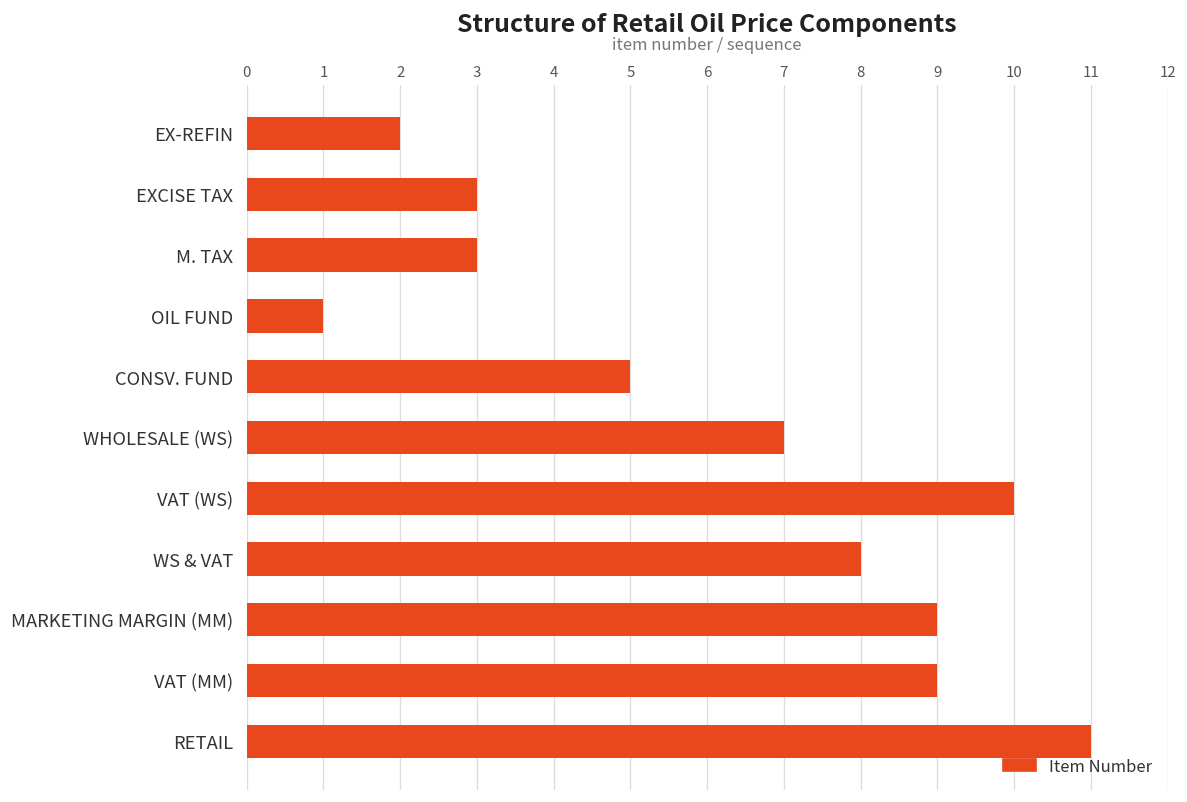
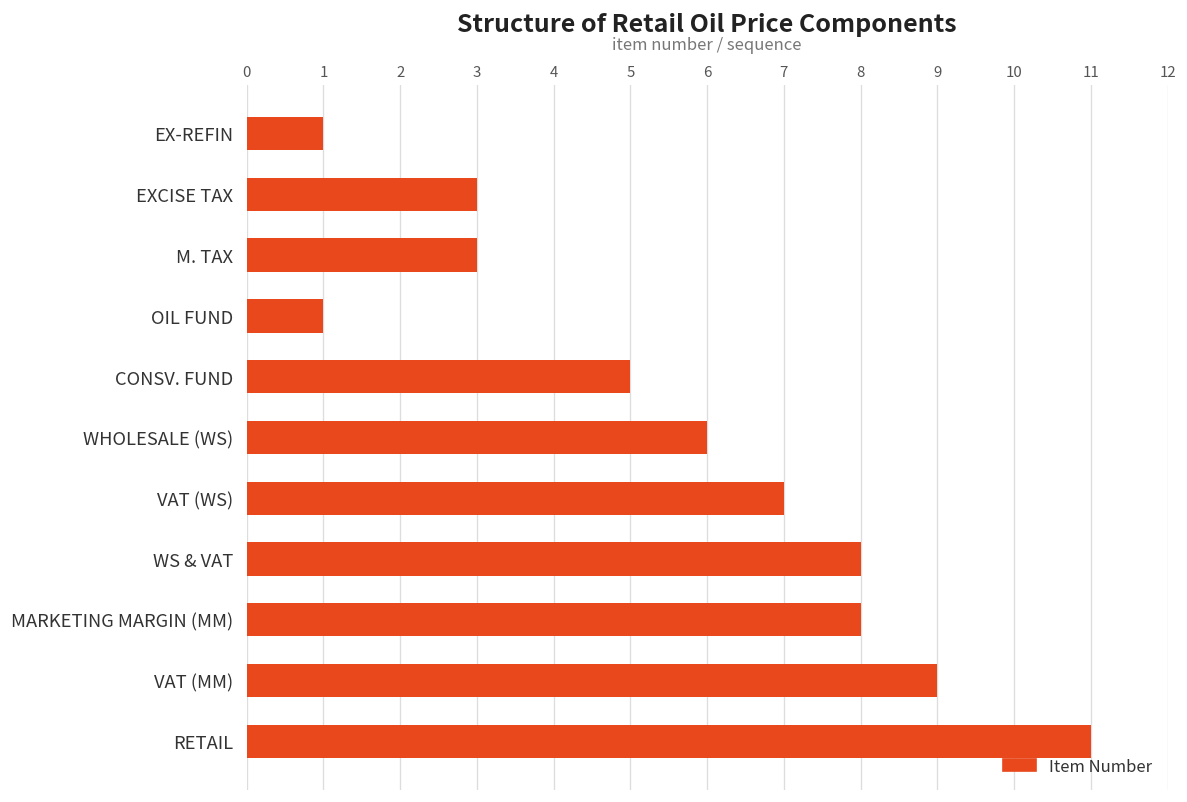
EX-REFIN: 2 -> 1
WHOLESALE (WS): 7 -> 6
VAT (WS): 10 -> 7
MARKETING MARGIN (MM): 9 -> 8
